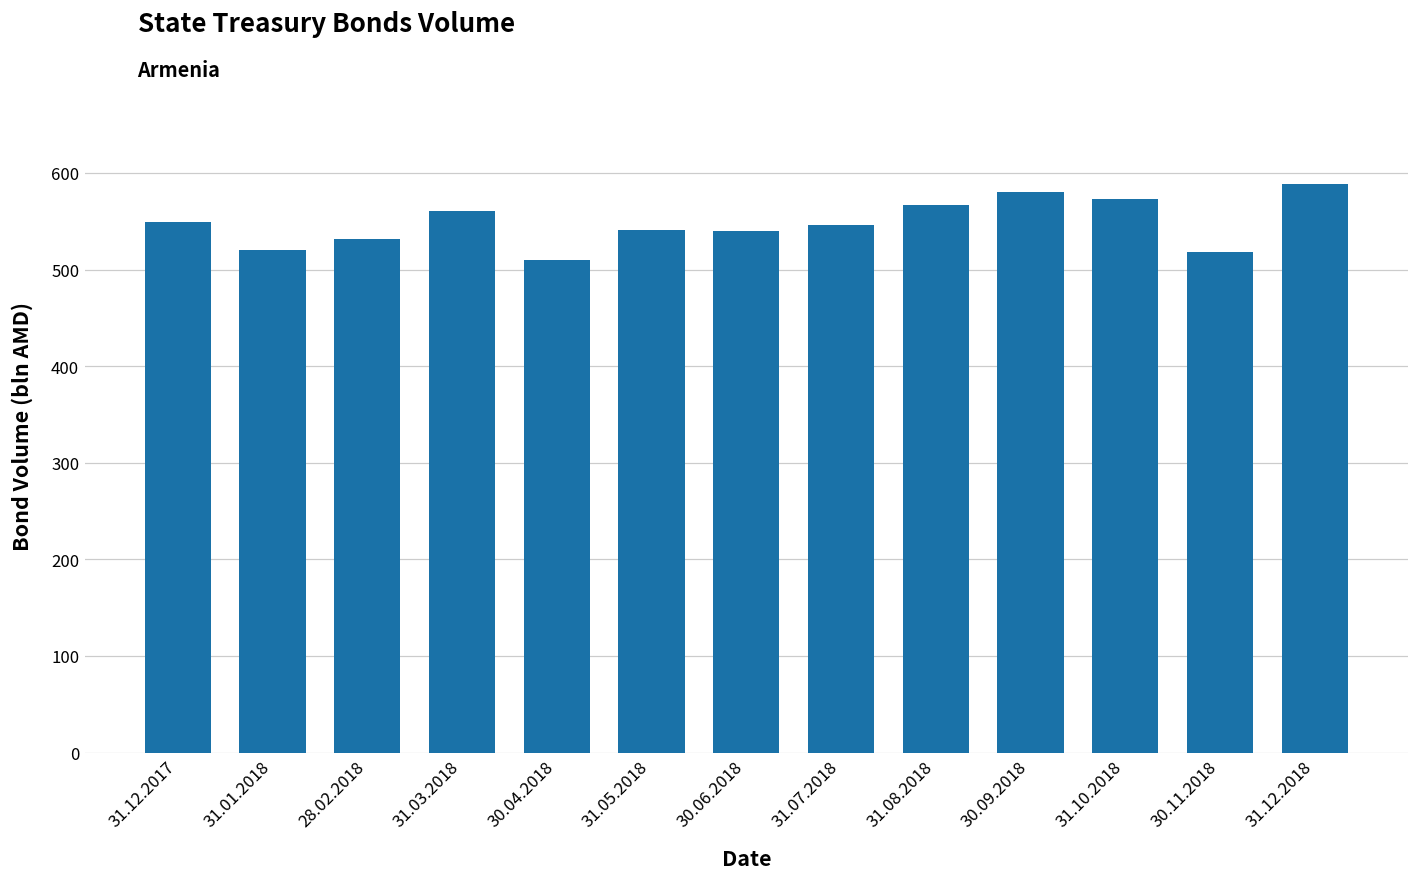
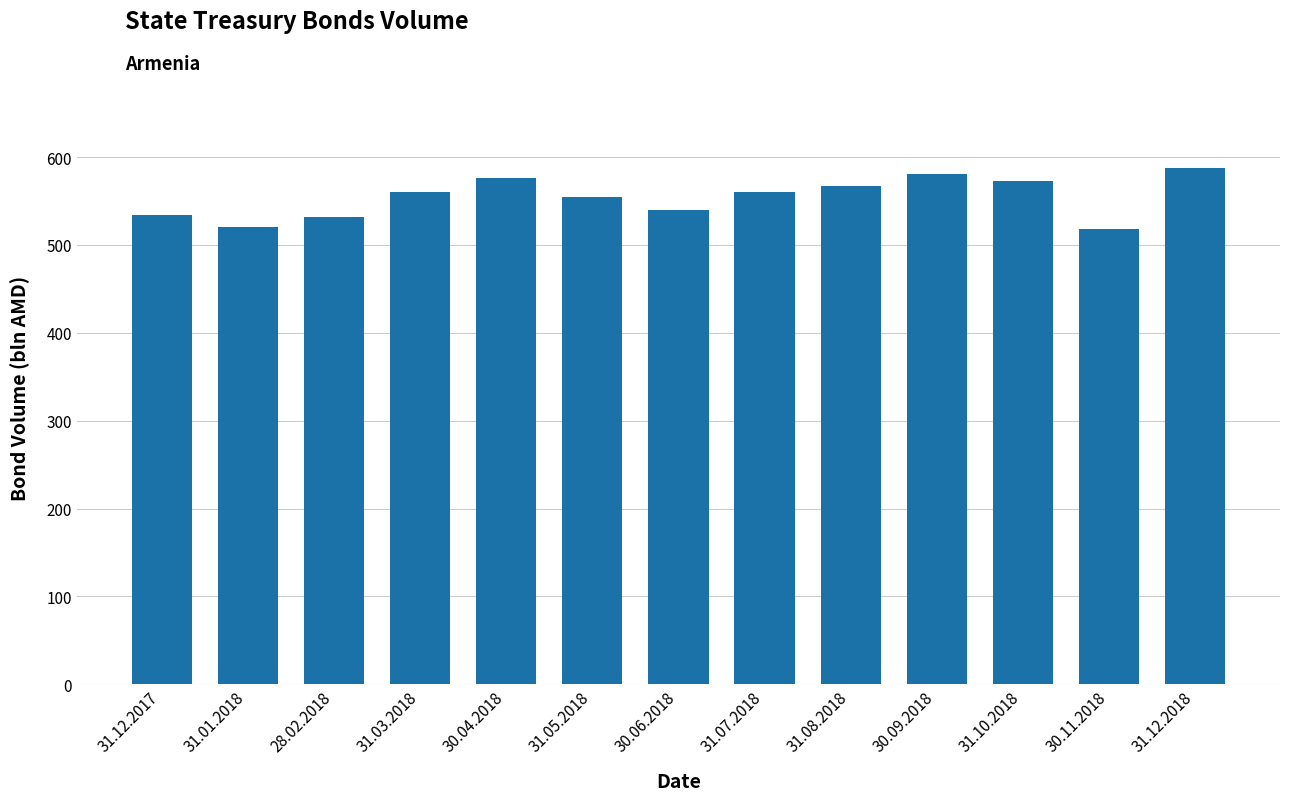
31.12.2017: 550 -> 530
30.04.2018: 510 -> 580
31.05.2018: 540 -> 550
31.07.2018: 550 -> 560
